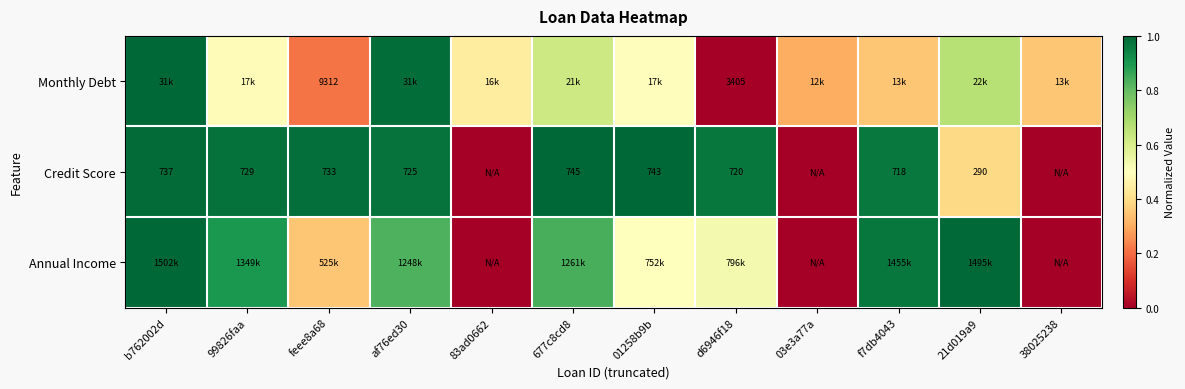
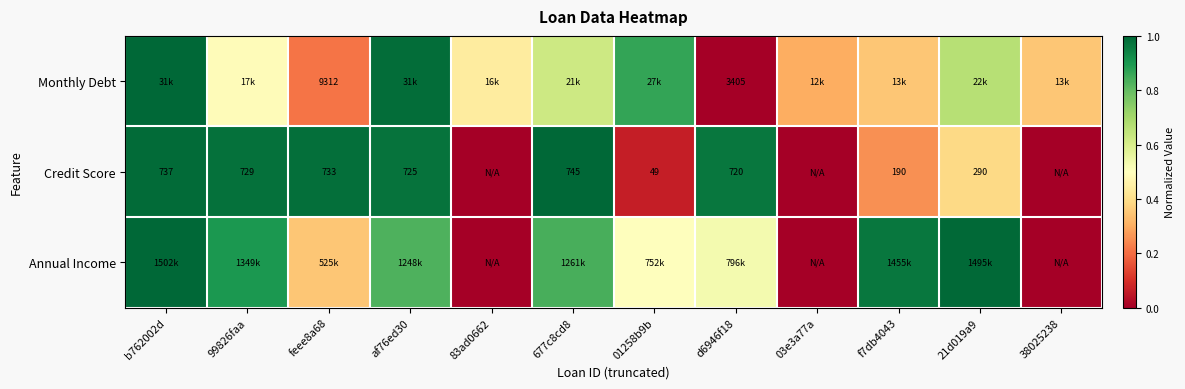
Monthly Debt, 01258b9b: 17k -> 27k
Credit Score, 01258b9b: 743 -> 49
Credit Score, f7db4043: 718 -> 190
